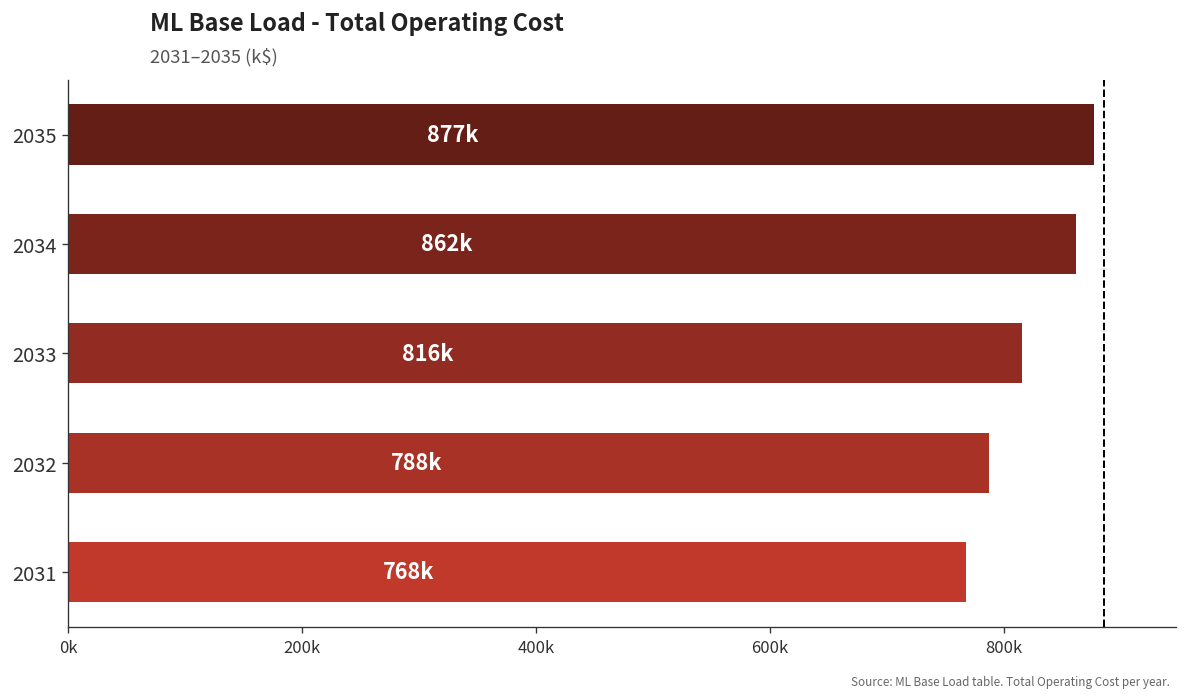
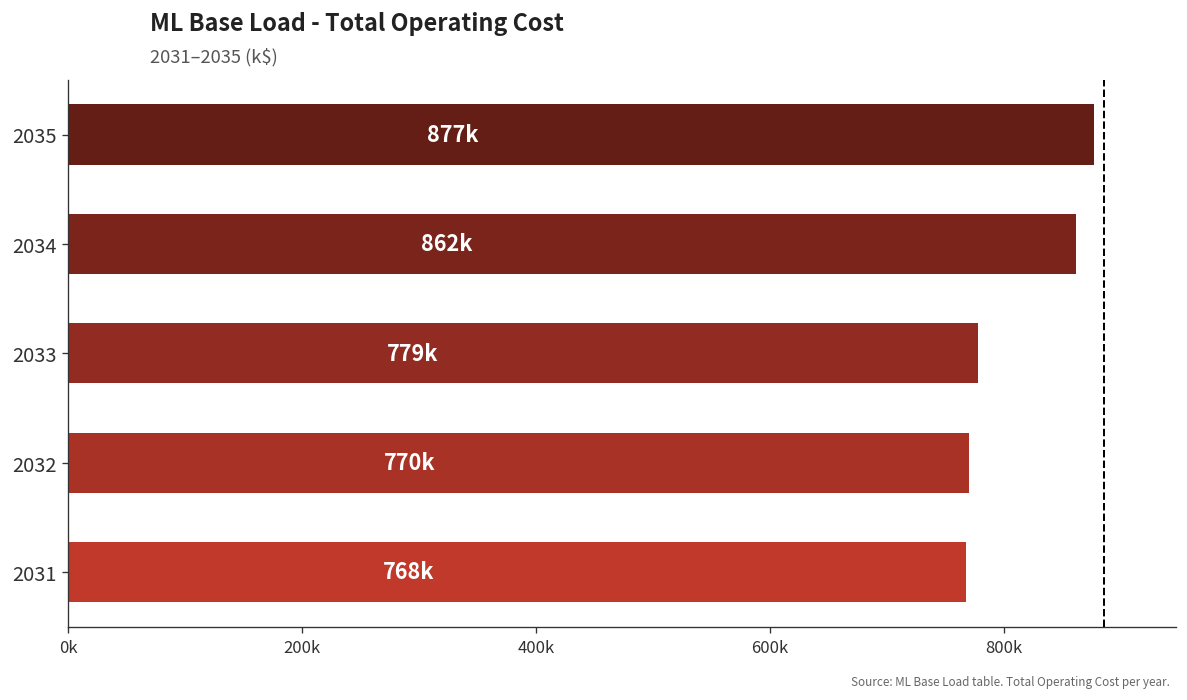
2033: 816k -> 779k
2032: 788k -> 770k
